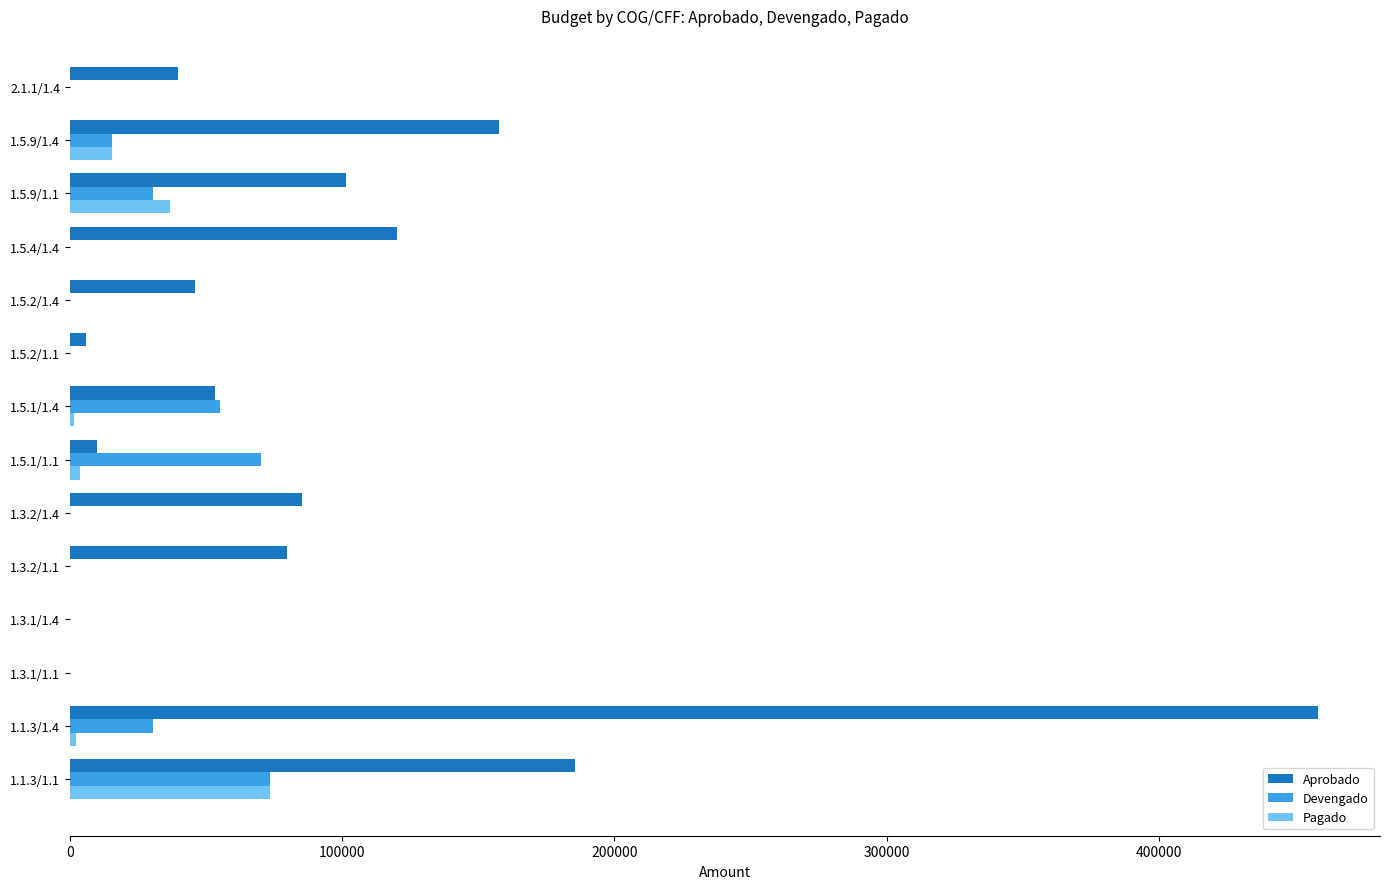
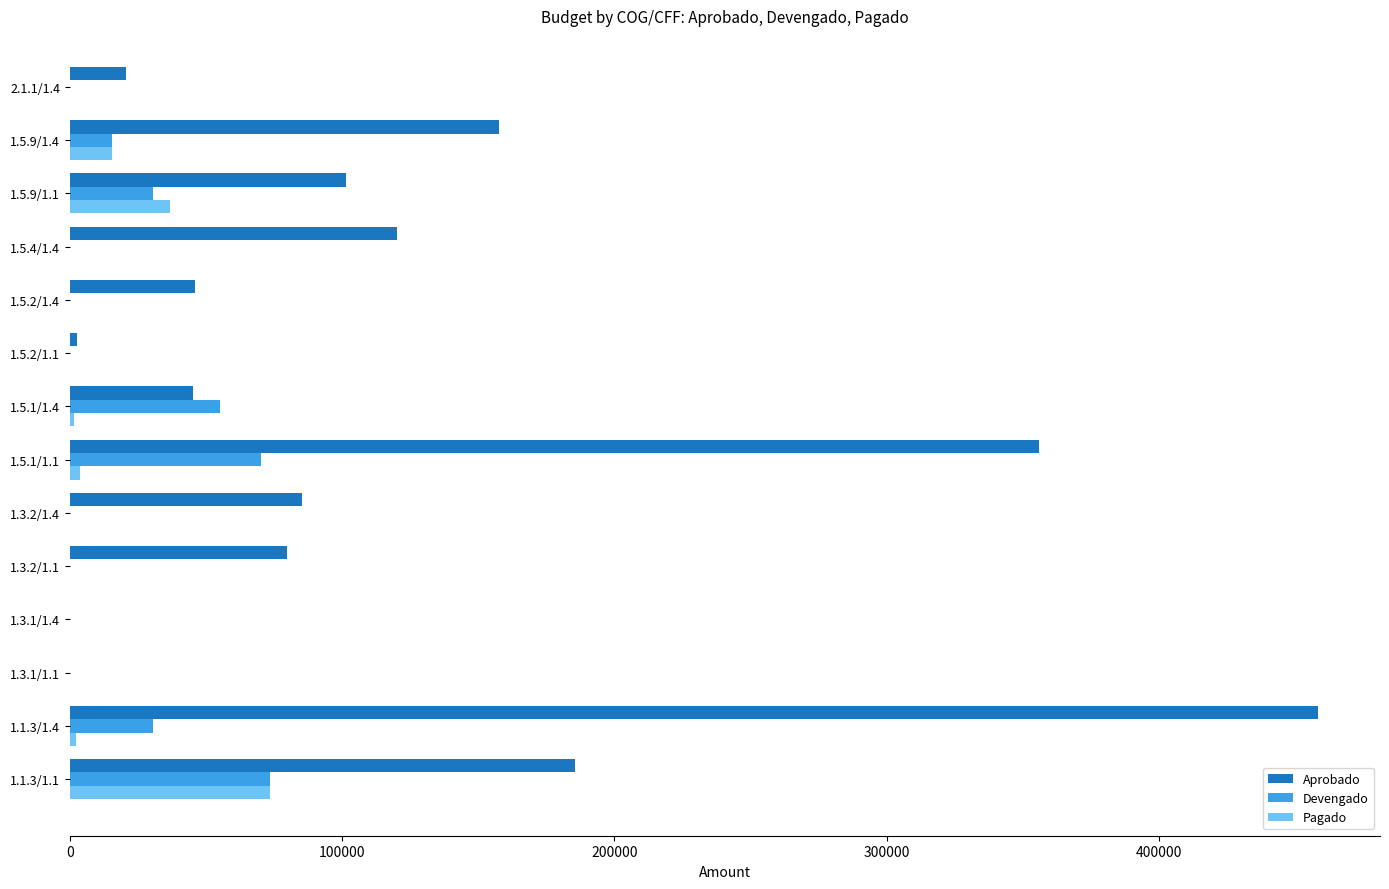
Aprobado, 2.1.1/1.4: 40000 -> 21000
Aprobado, 1.5.2/1.1: 6000 -> 3000
Aprobado, 1.5.1/1.4: 53000 -> 45000
Aprobado, 1.5.1/1.1: 10000 -> 356000
